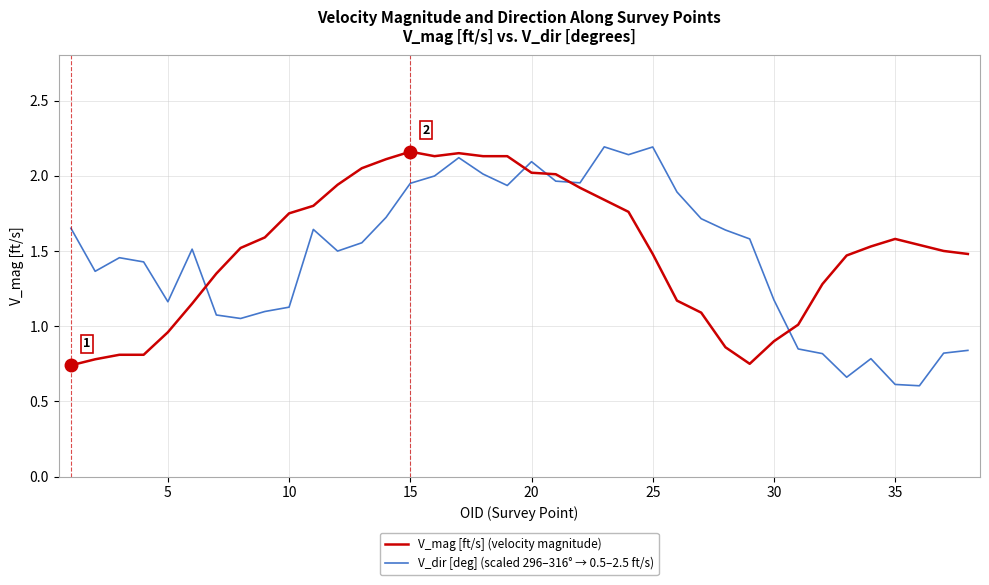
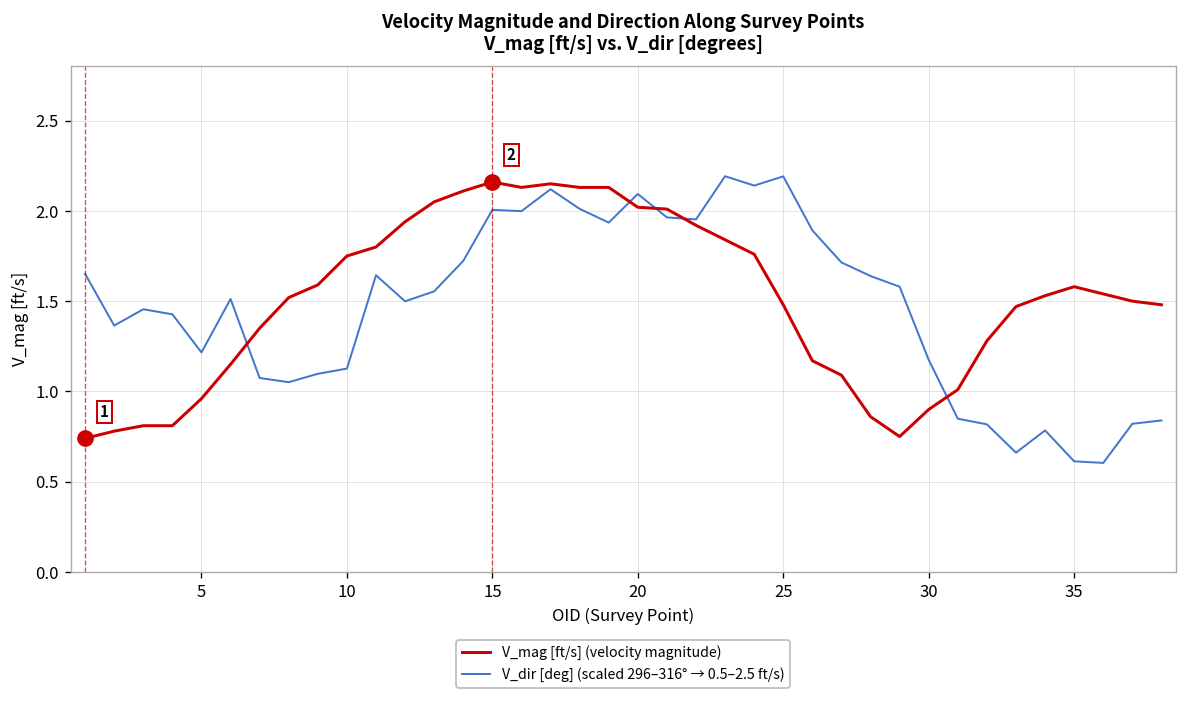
V_dir [deg] (scaled 296–316° → 0.5–2.5 ft/s), 5: 1.16 -> 1.22
V_dir [deg] (scaled 296–316° → 0.5–2.5 ft/s), 15: 1.95 -> 2.01
